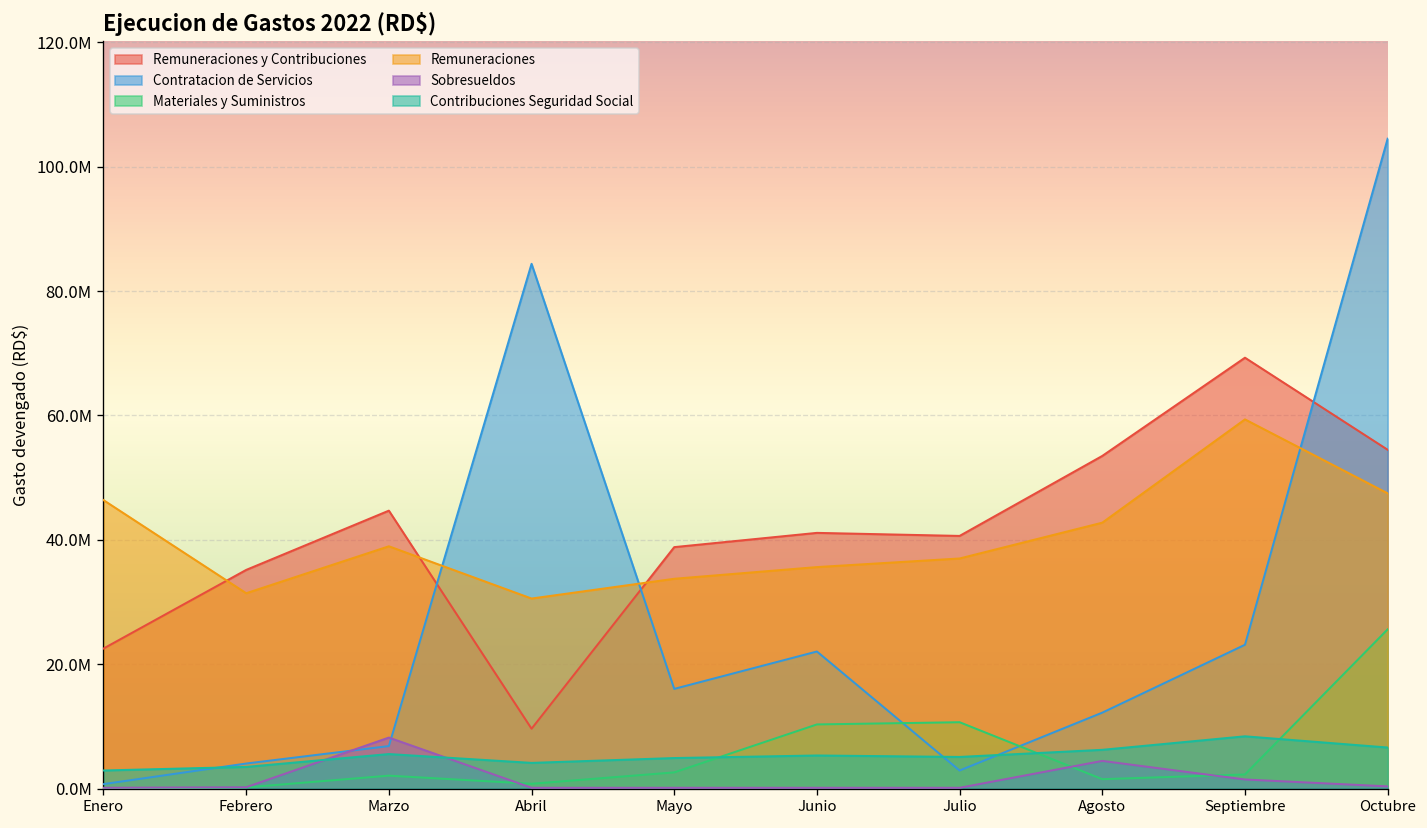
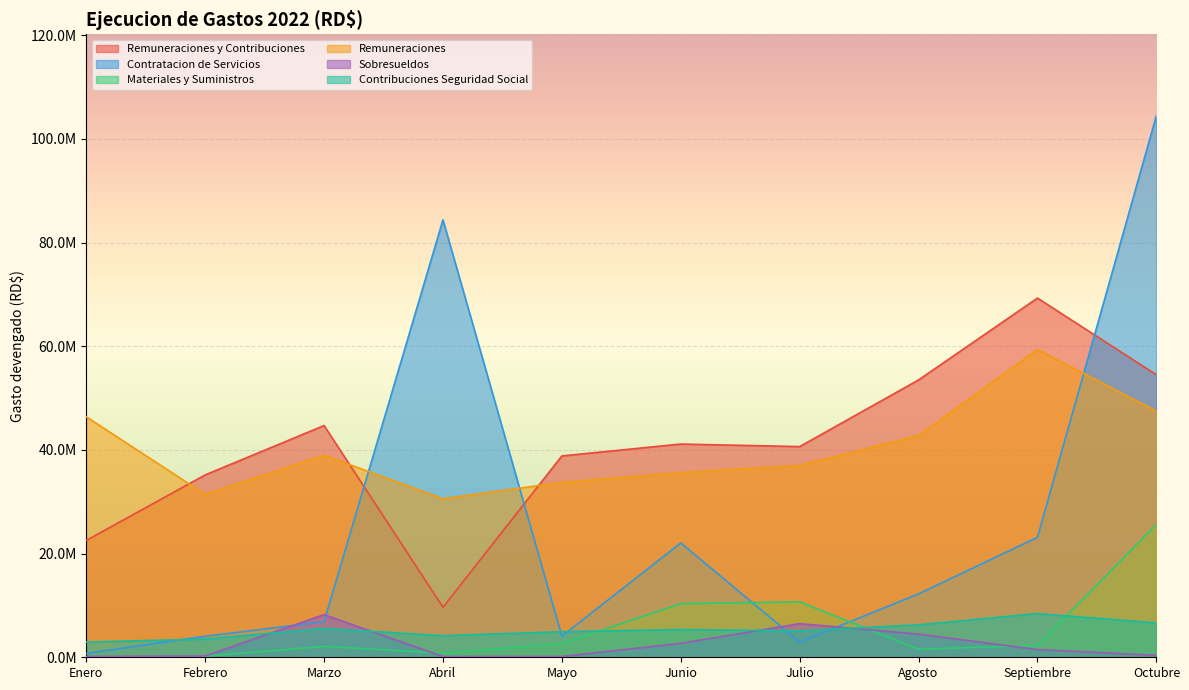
Contratacion de Servicios, Mayo: 16000000 -> 4000000
Sobresueldos, Junio: 0 -> 3000000
Sobresueldos, Julio: 0 -> 6000000
